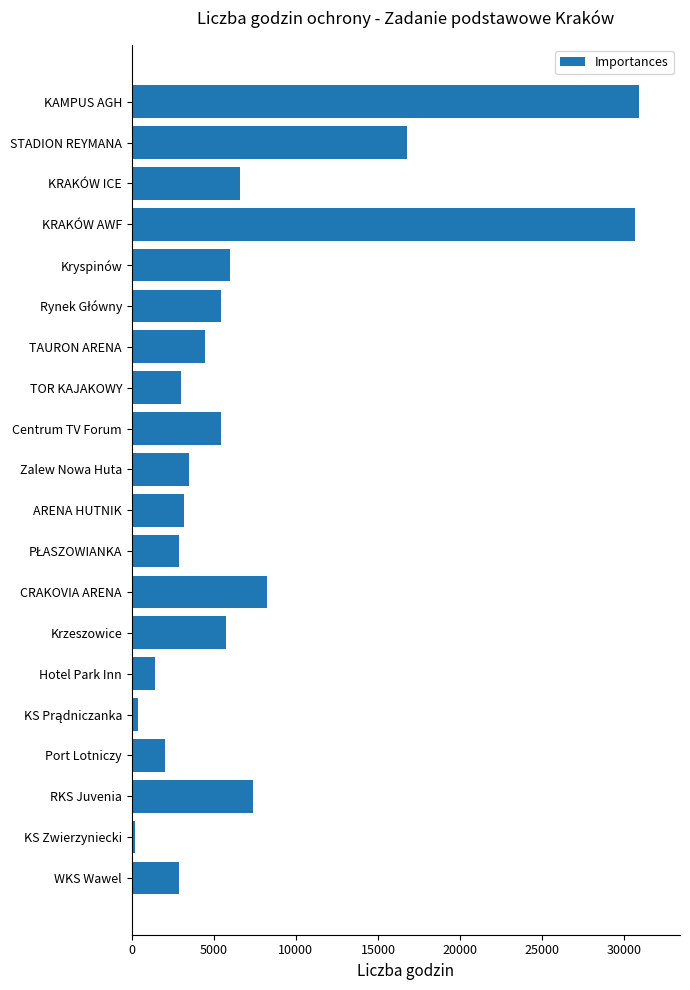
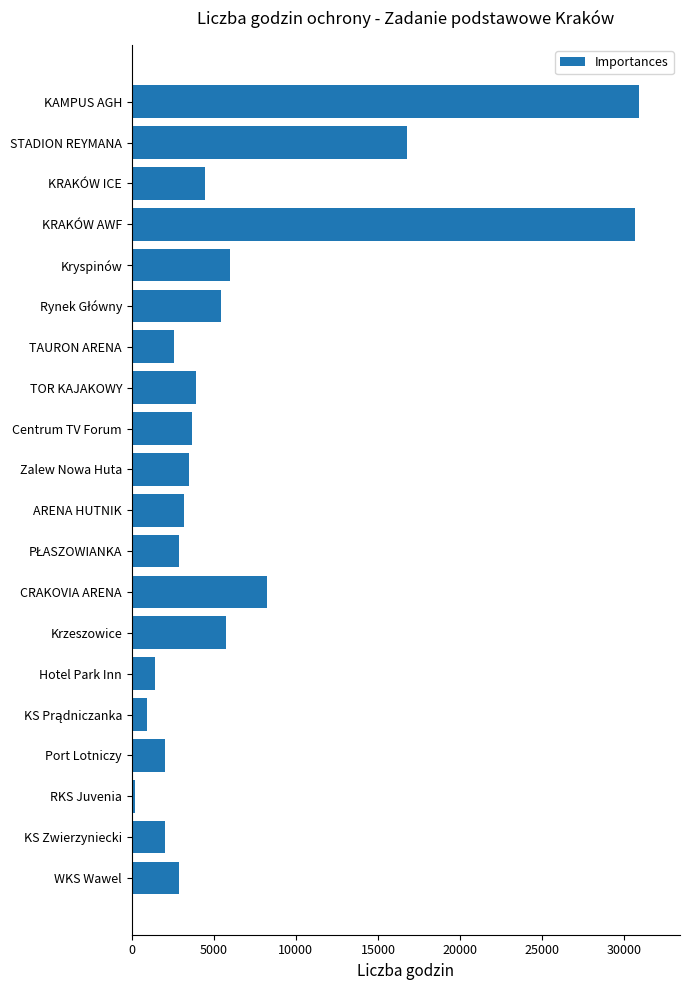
KRAKÓW ICE: 6600 -> 4500
TAURON ARENA: 4500 -> 2600
TOR KAJAKOWY: 3000 -> 3900
Centrum TV Forum: 5400 -> 3700
KS Prądniczanka: 400 -> 900
RKS Juvenia: 7400 -> 200
KS Zwierzyniecki: 200 -> 2000
